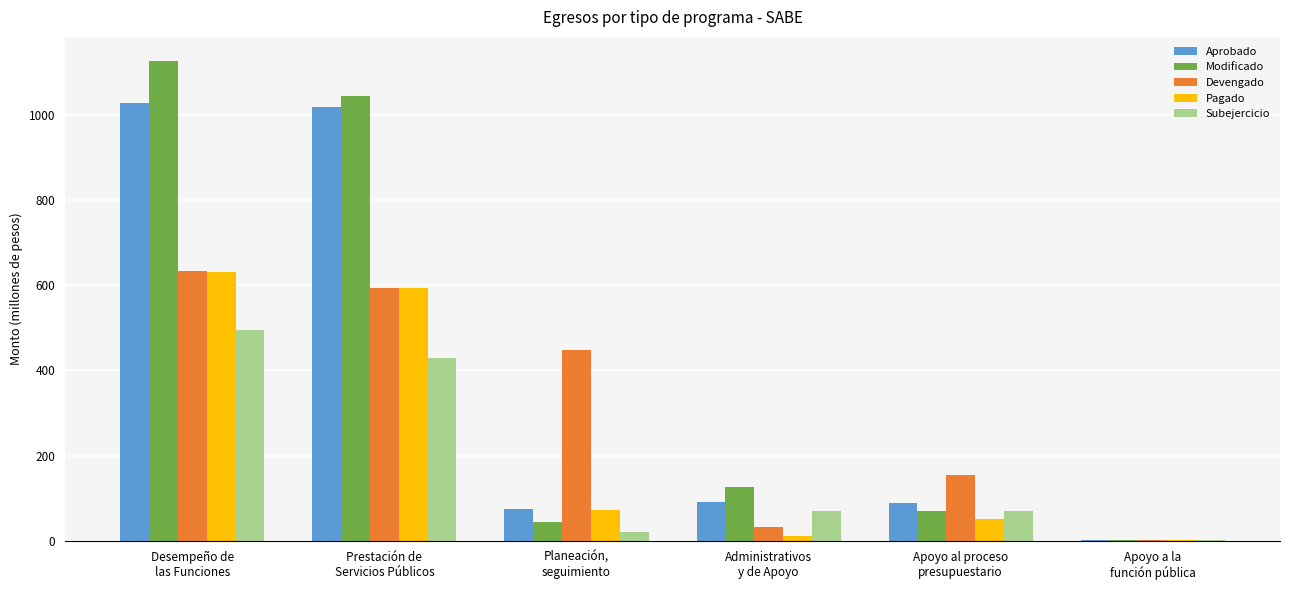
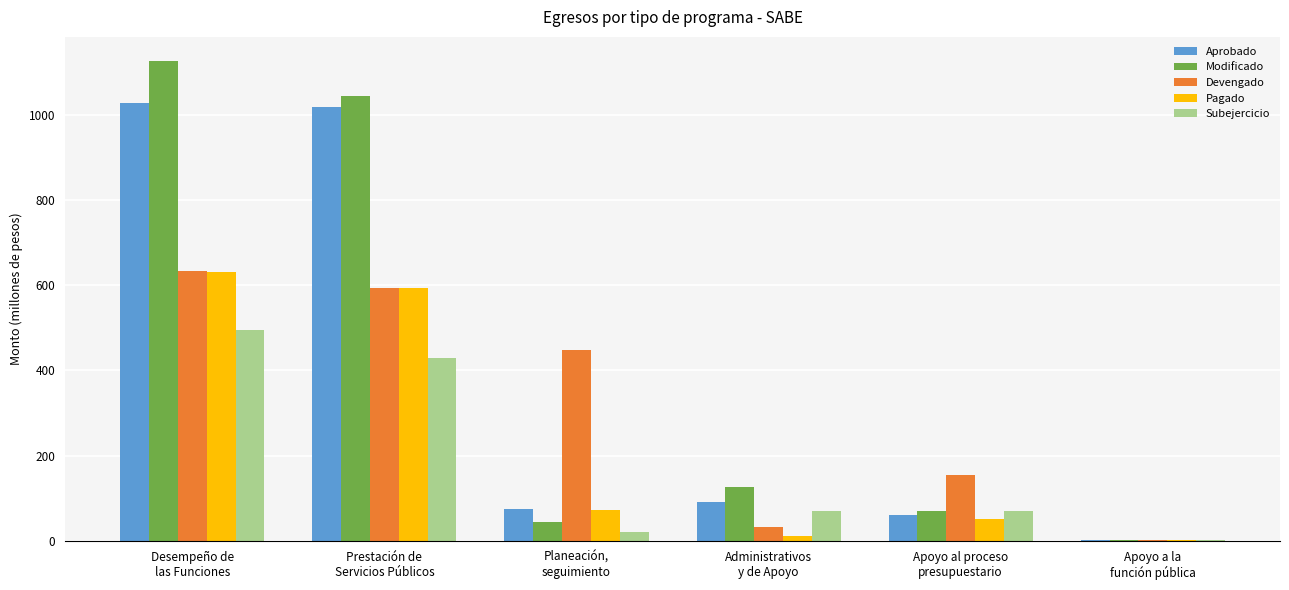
Aprobado, Apoyo al proceso presupuestario: 90 -> 60
